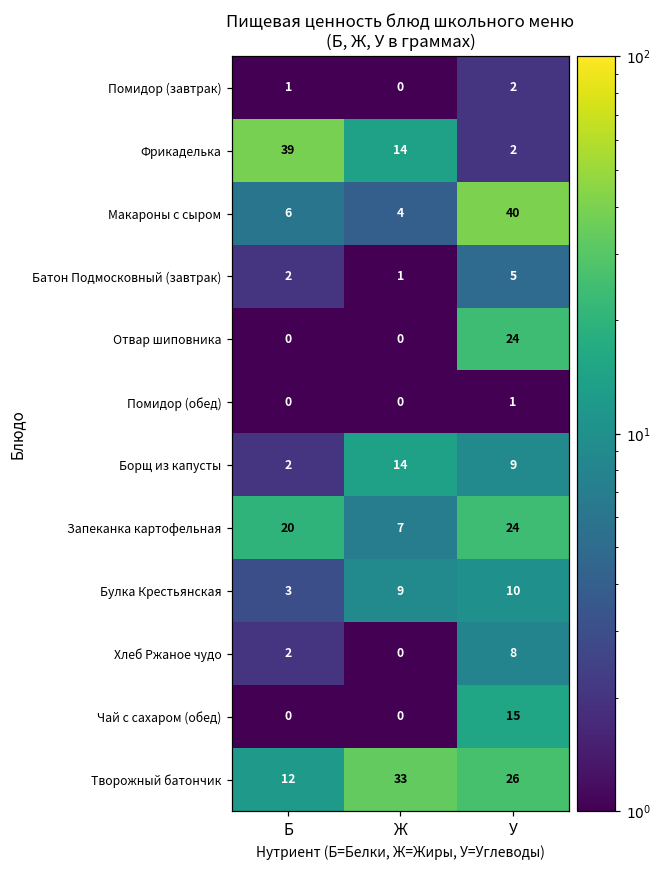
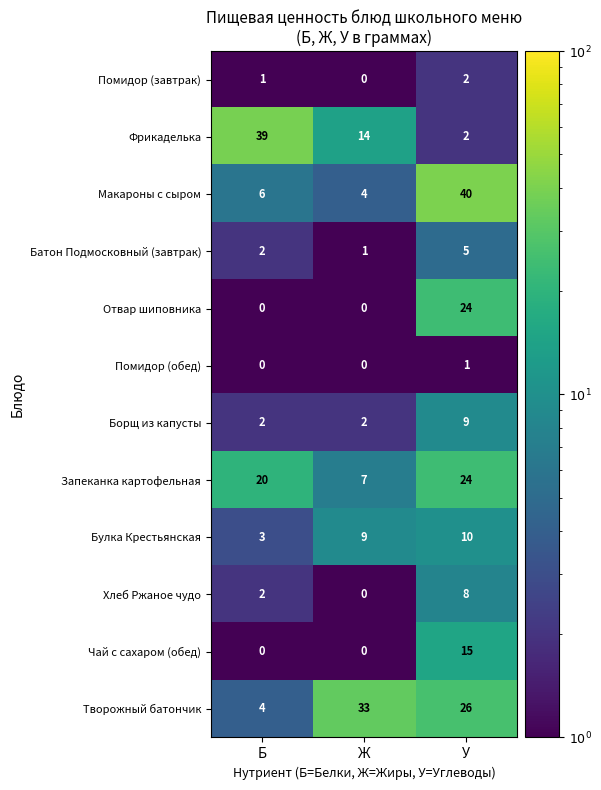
Борщ из капусты, Ж: 14 -> 2
Творожный батончик, Б: 12 -> 4
